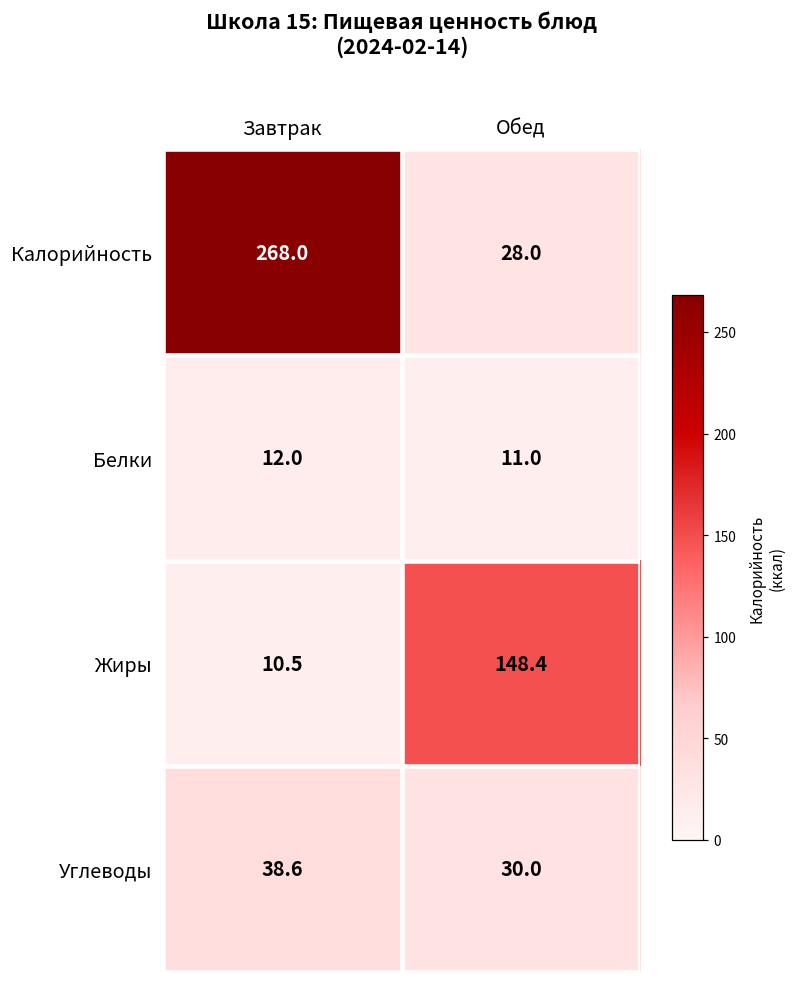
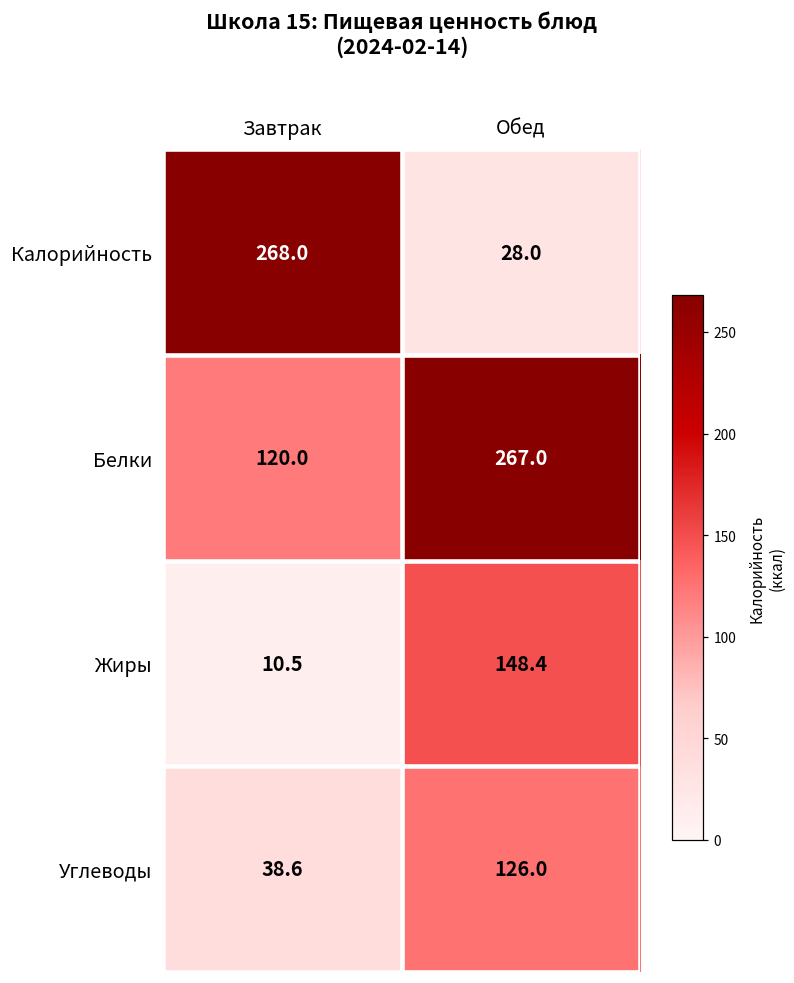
Белки, Завтрак: 12.0 -> 120.0
Белки, Обед: 11.0 -> 267.0
Углеводы, Обед: 30.0 -> 126.0
